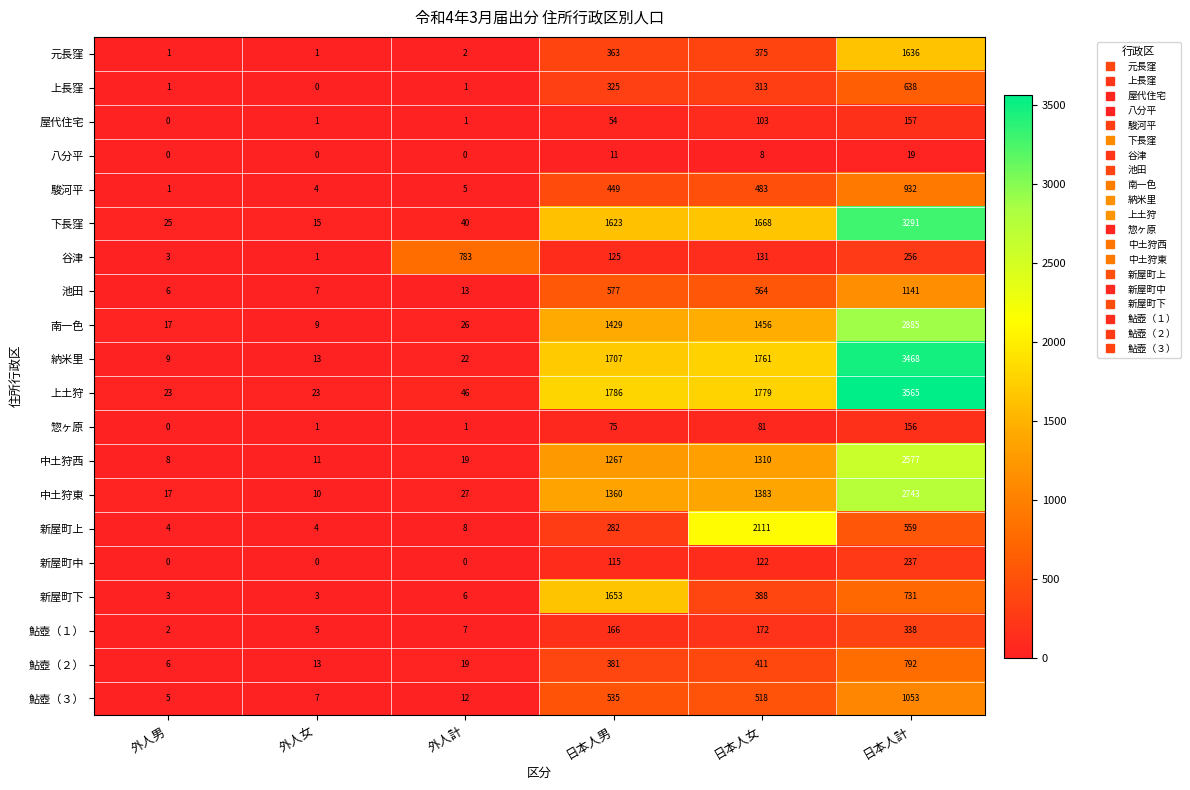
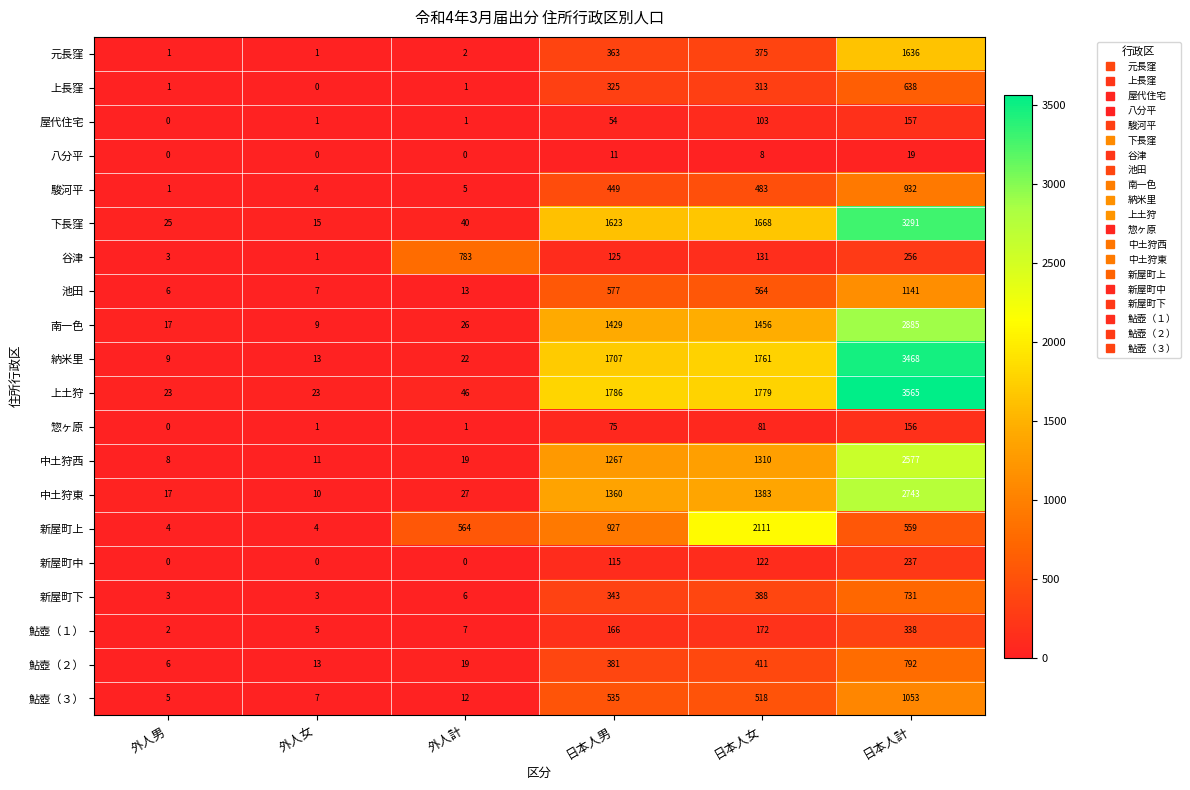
新屋町上, 外人計: 8 -> 564
新屋町上, 日本人男: 282 -> 927
新屋町下, 日本人男: 1653 -> 343
